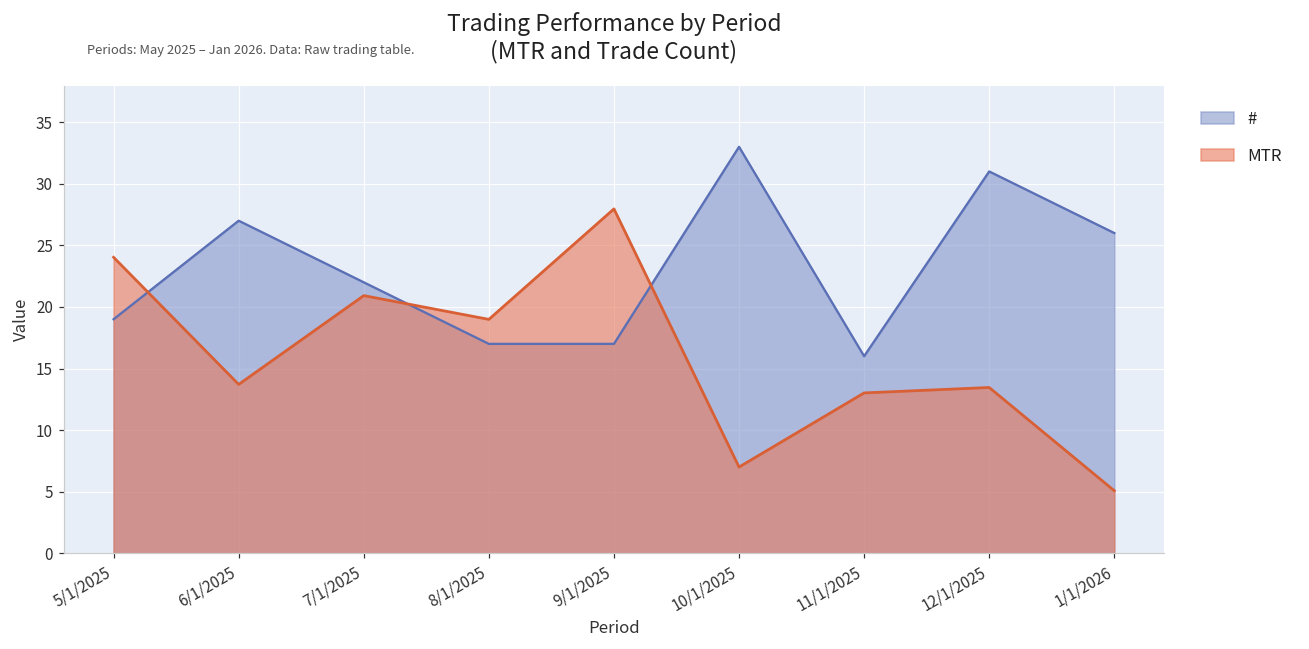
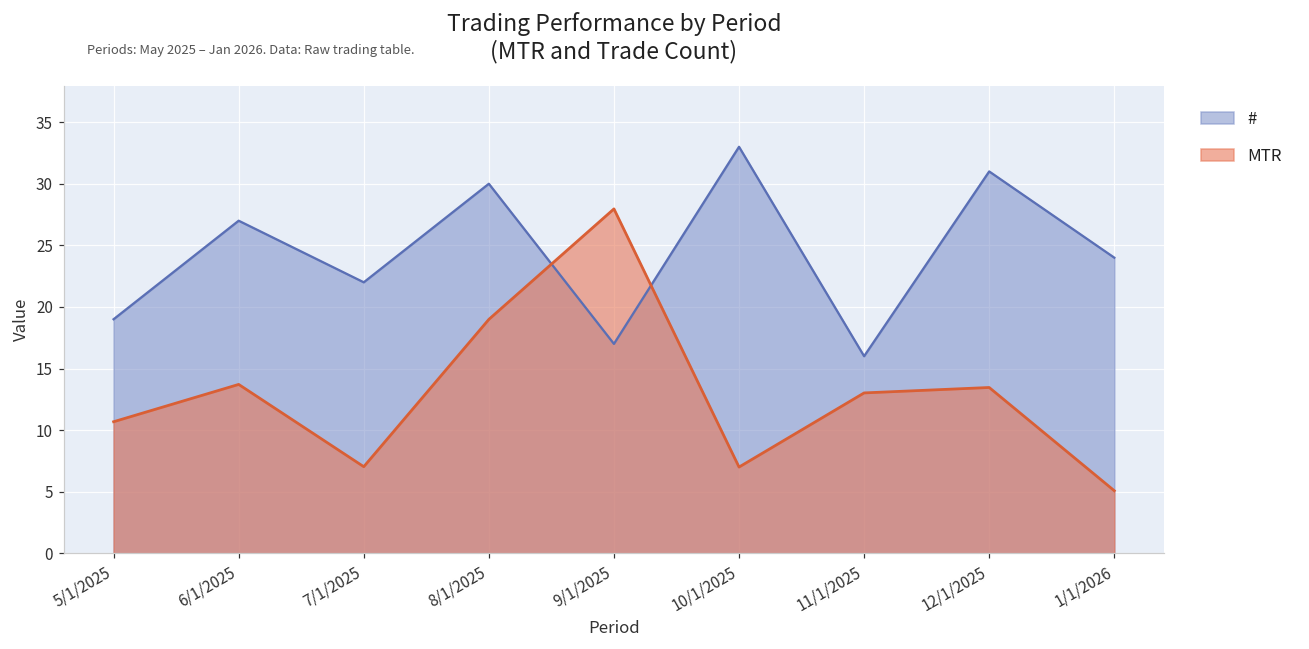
MTR, 5/1/2025: 24.0 -> 10.7
MTR, 7/1/2025: 20.9 -> 7.0
#, 8/1/2025: 17 -> 30
#, 1/1/2026: 26 -> 24
